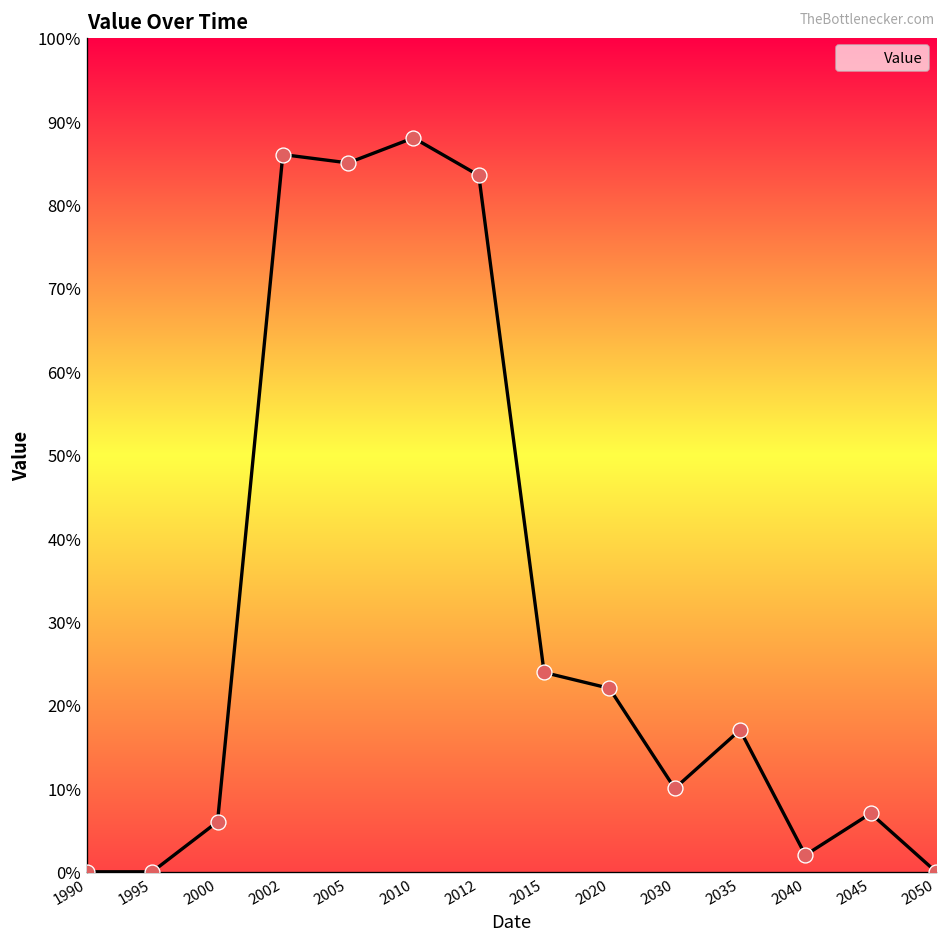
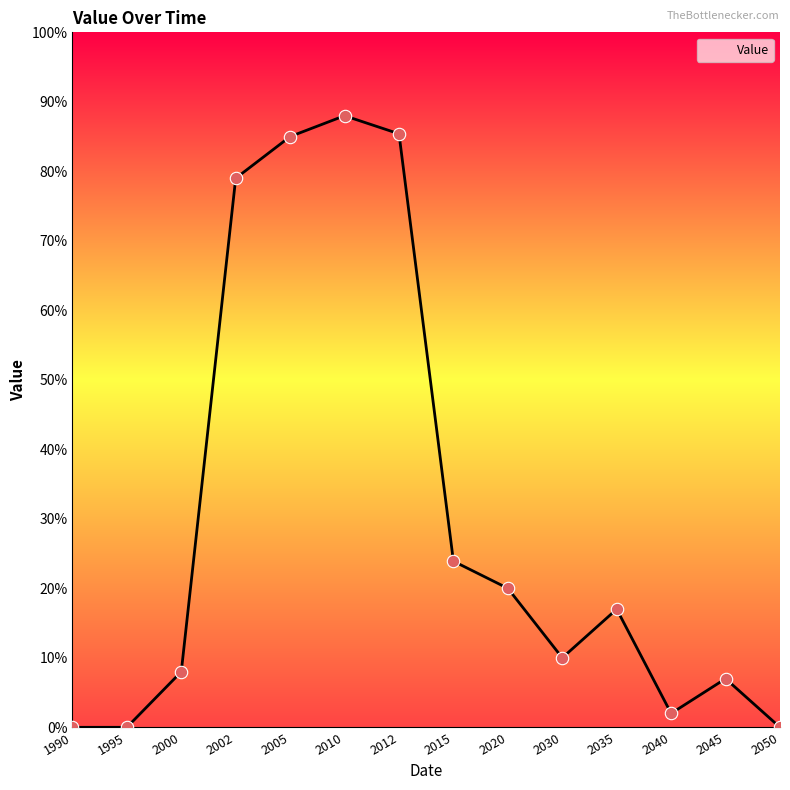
2000: 6% -> 8%
2002: 86% -> 79%
2012: 84% -> 85%
2020: 22% -> 20%
